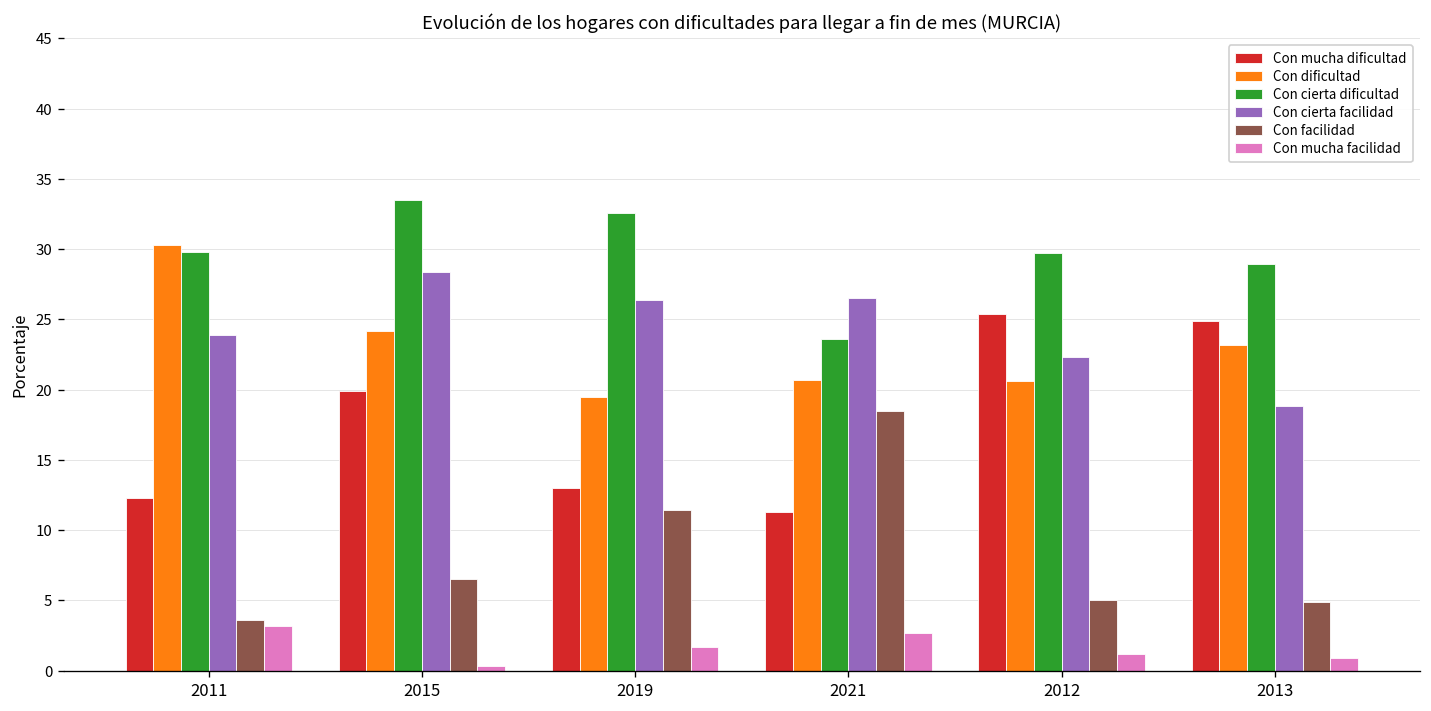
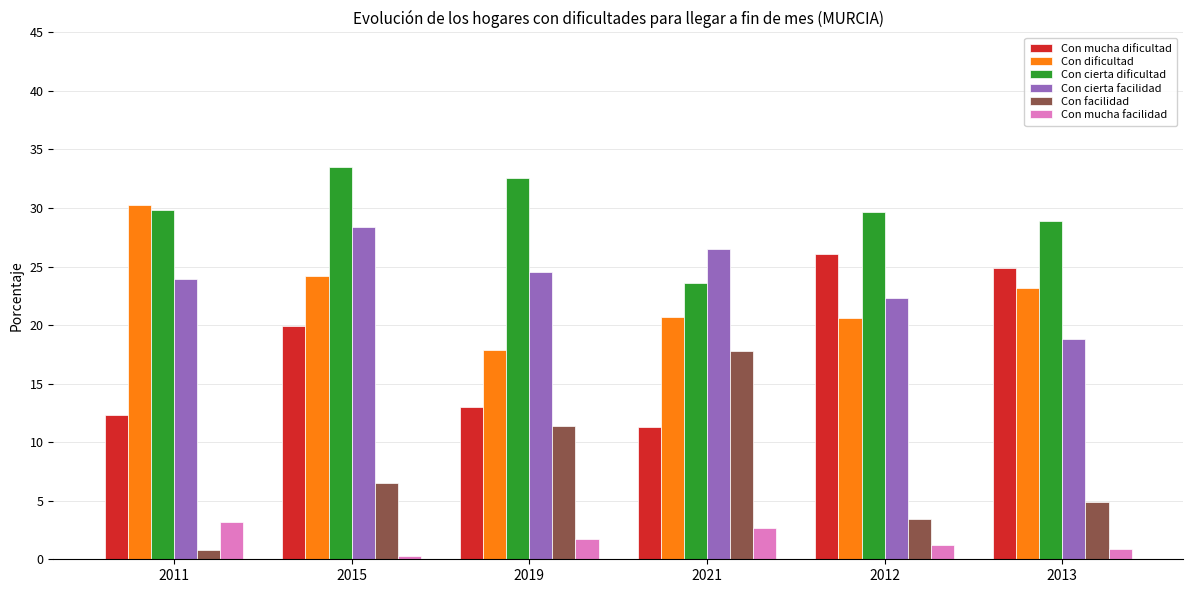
Con facilidad, 2011: 3.6 -> 0.8
Con dificultad, 2019: 19.5 -> 17.9
Con cierta facilidad, 2019: 26.4 -> 24.5
Con facilidad, 2021: 18.5 -> 17.8
Con mucha dificultad, 2012: 25.4 -> 26.1
Con facilidad, 2012: 5.0 -> 3.4
